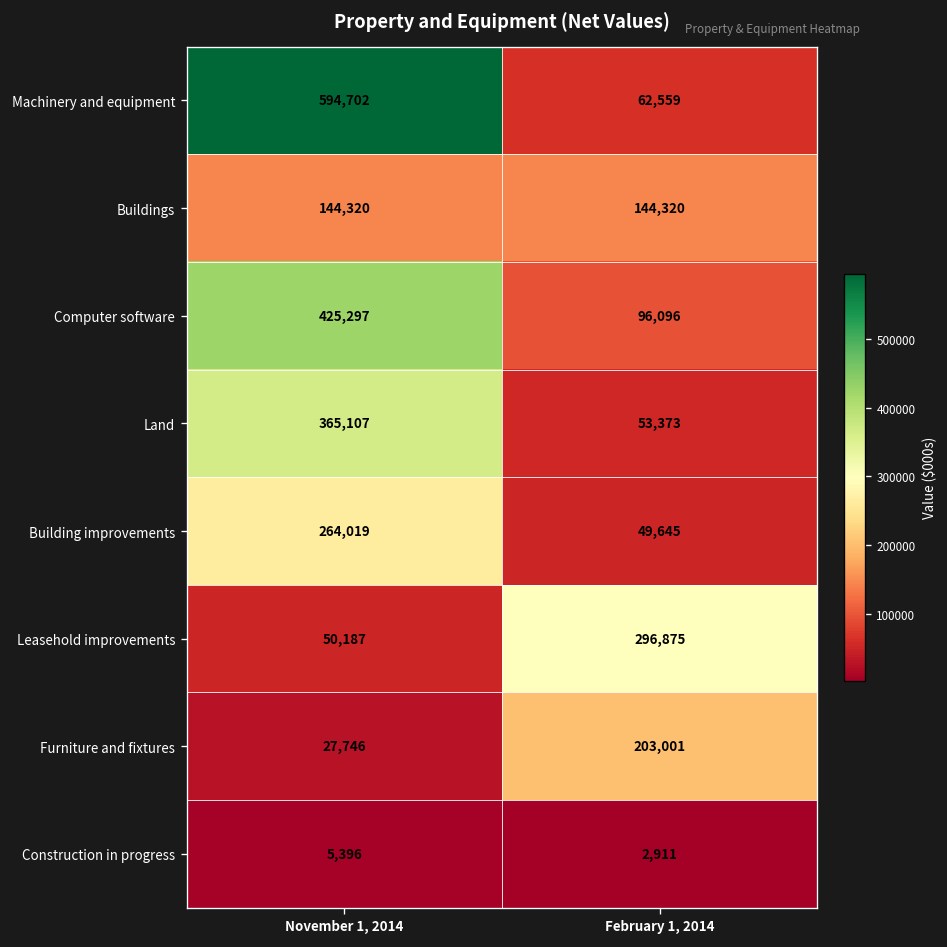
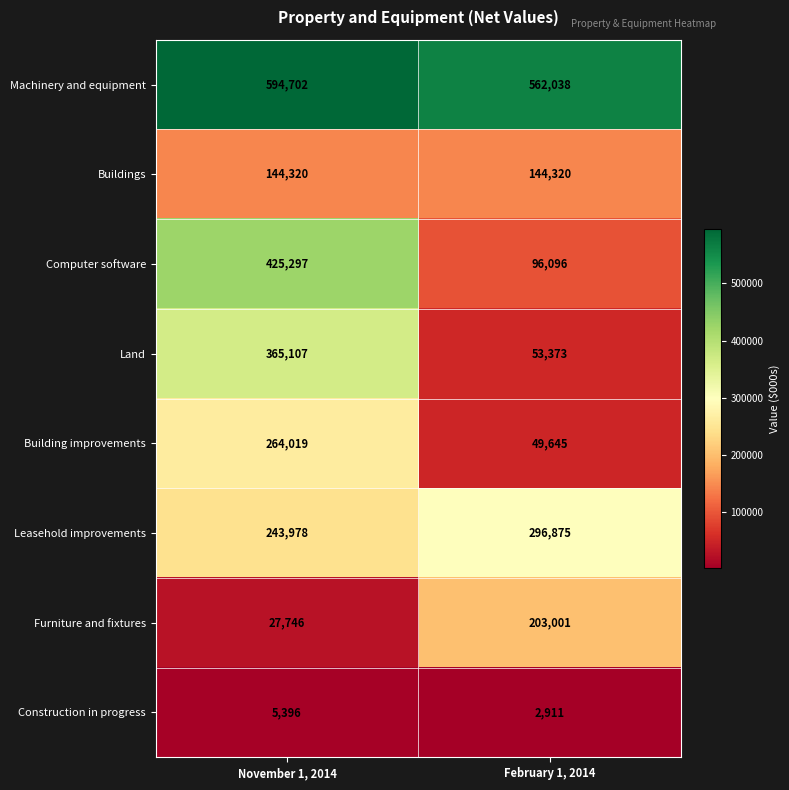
Machinery and equipment, February 1, 2014: 62,559 -> 562,038
Leasehold improvements, November 1, 2014: 50,187 -> 243,978
